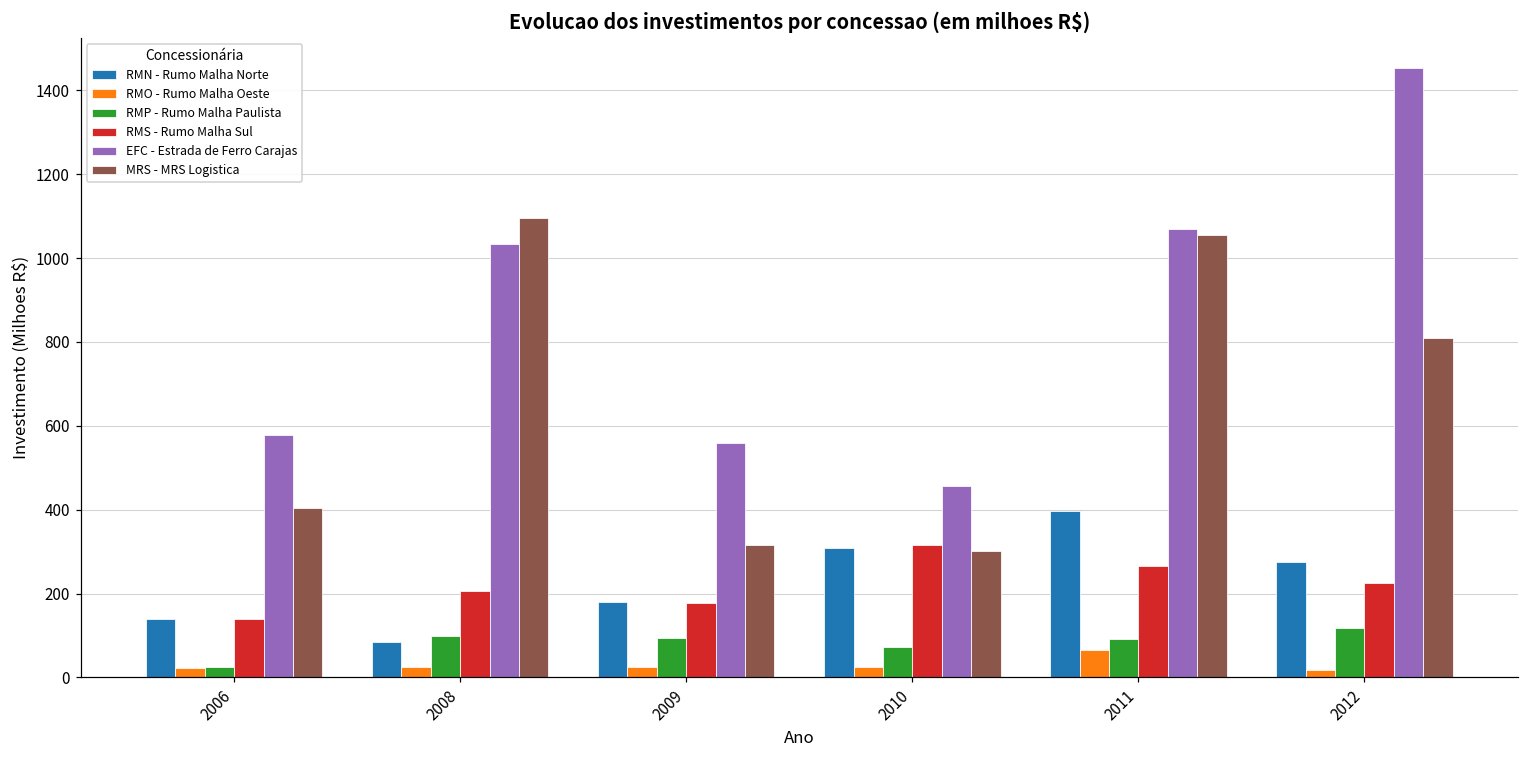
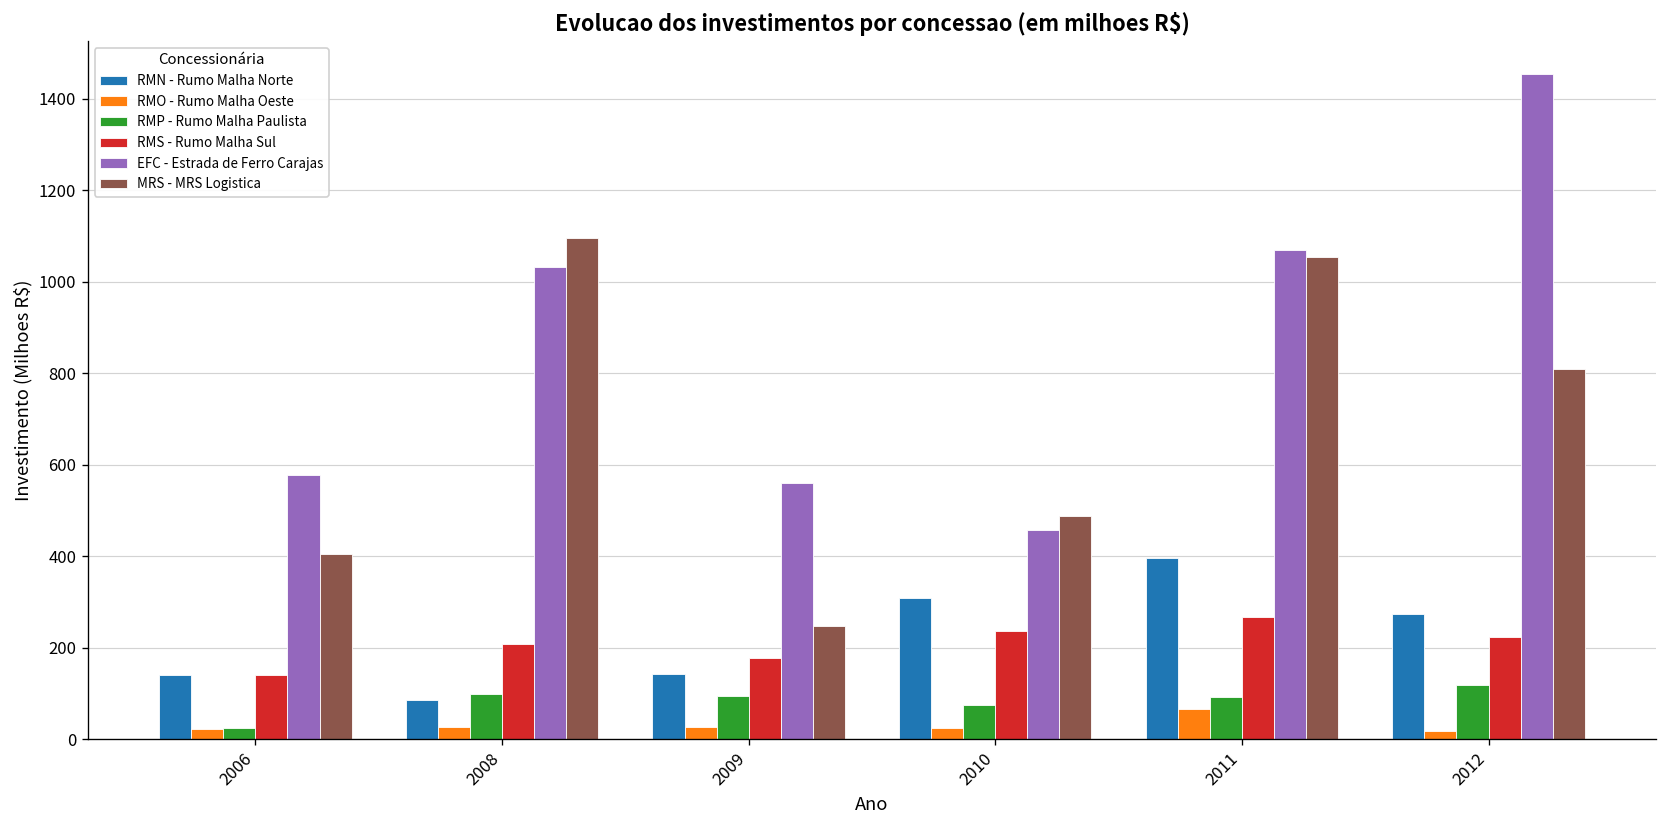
RMN - Rumo Malha Norte, 2009: 180 -> 140
MRS - MRS Logistica, 2009: 320 -> 250
RMS - Rumo Malha Sul, 2010: 320 -> 240
MRS - MRS Logistica, 2010: 300 -> 490
